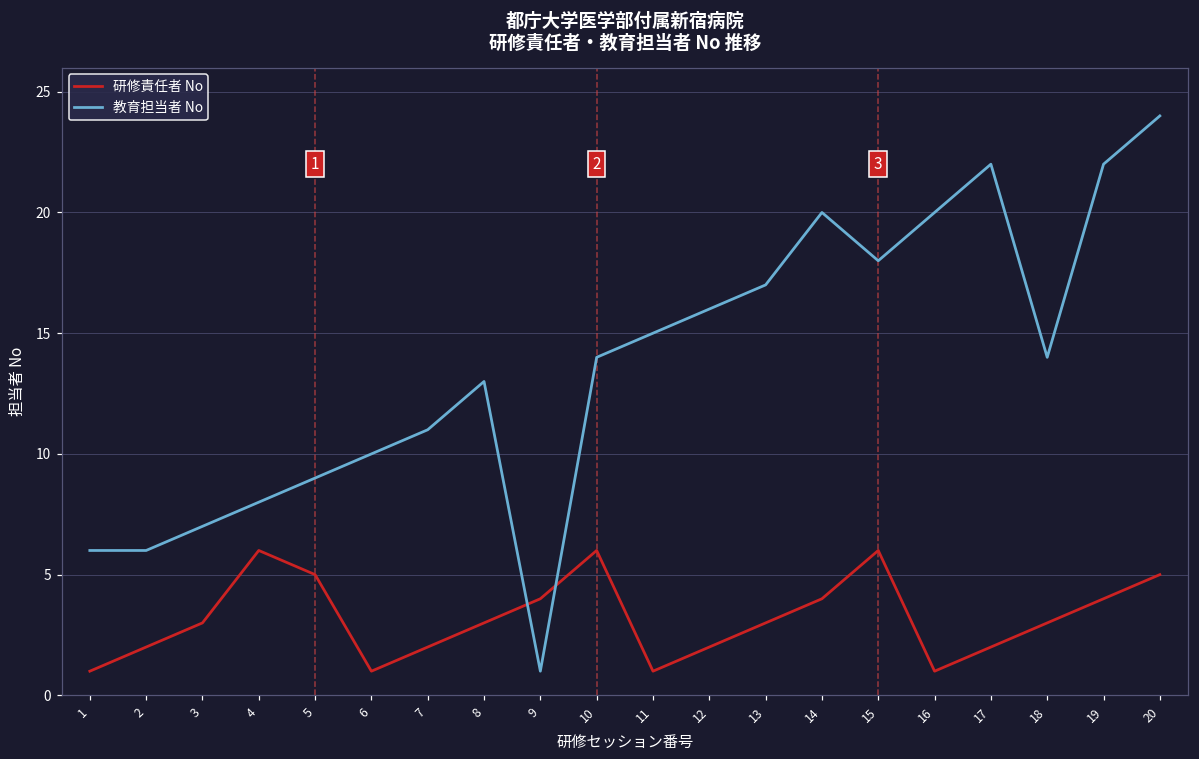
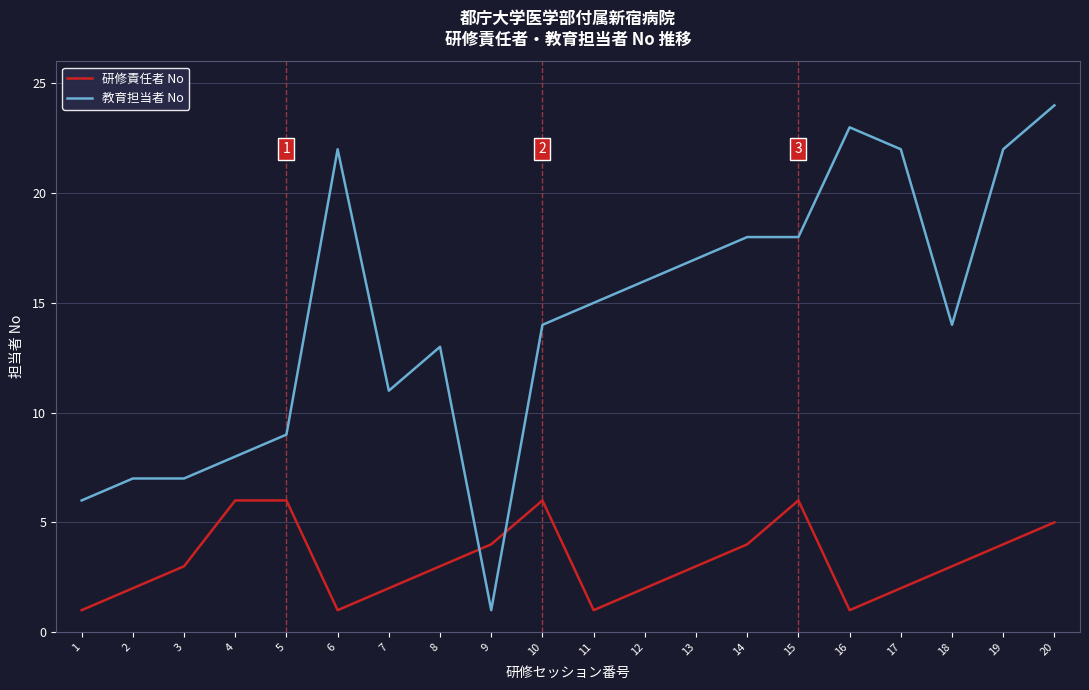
教育担当者 No, 2: 6 -> 7
研修責任者 No, 5: 5 -> 6
教育担当者 No, 6: 10 -> 22
教育担当者 No, 14: 20 -> 18
教育担当者 No, 16: 20 -> 23
